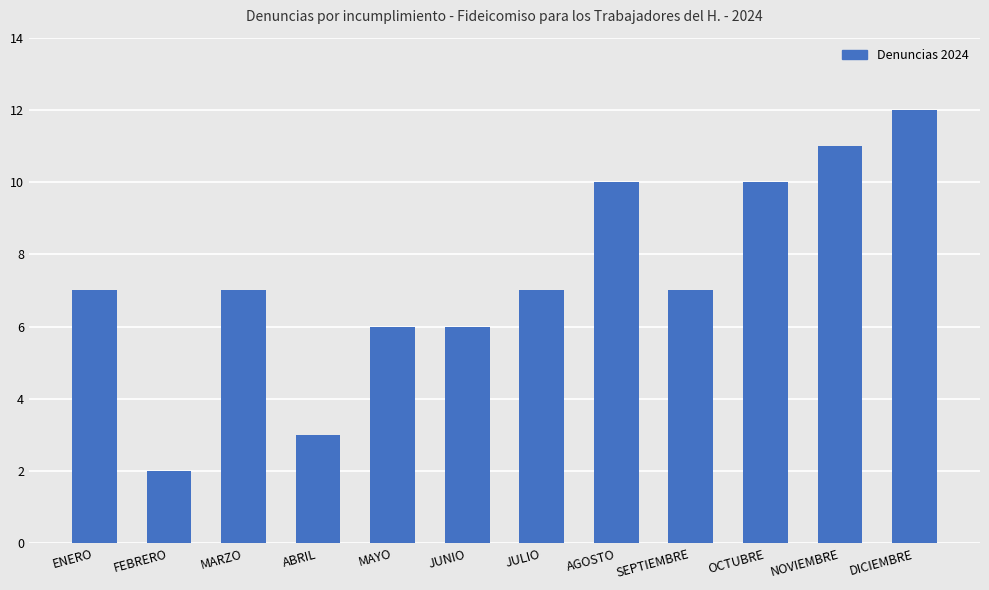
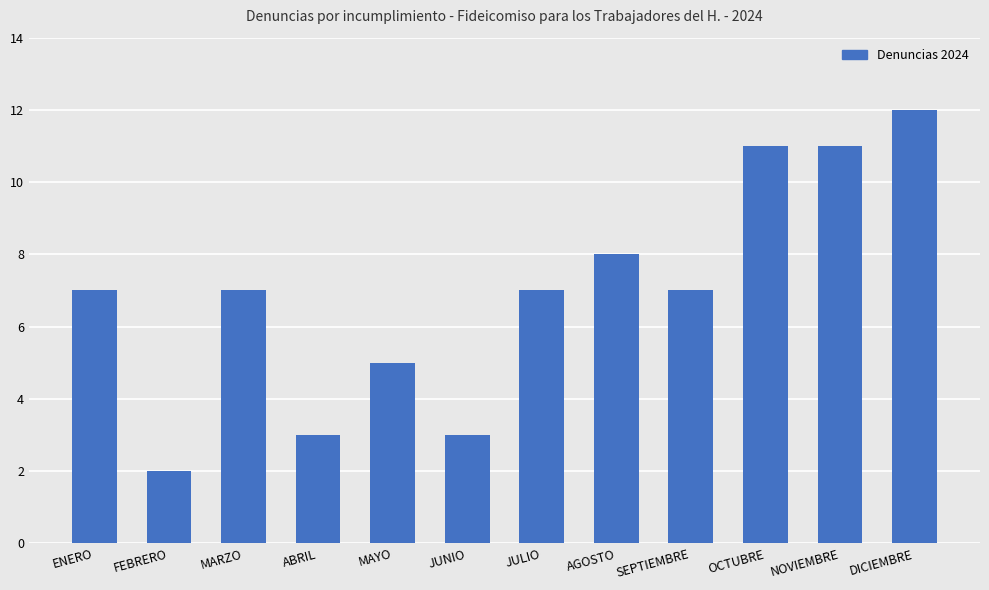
MAYO: 6 -> 5
JUNIO: 6 -> 3
AGOSTO: 10 -> 8
OCTUBRE: 10 -> 11
